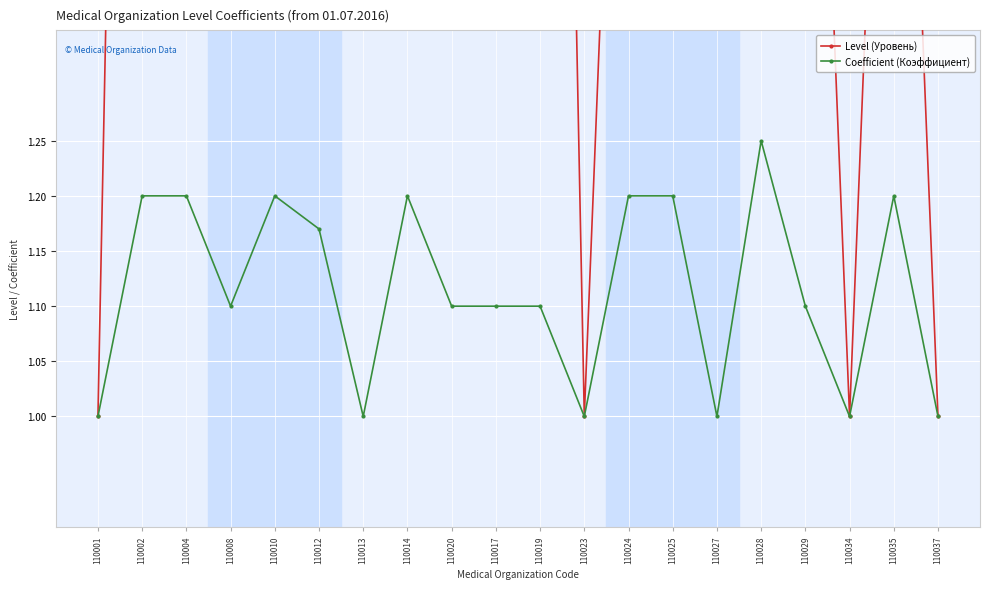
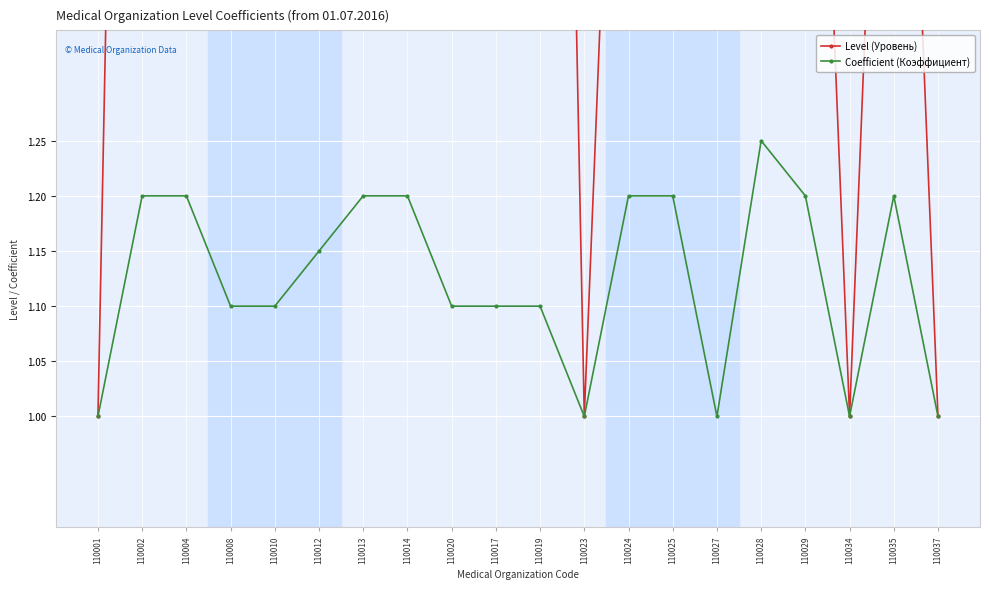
Coefficient (Коэффициент), 110010: 1.2 -> 1.1
Coefficient (Коэффициент), 110012: 1.17 -> 1.15
Coefficient (Коэффициент), 110013: 1.0 -> 1.2
Coefficient (Коэффициент), 110029: 1.1 -> 1.2
